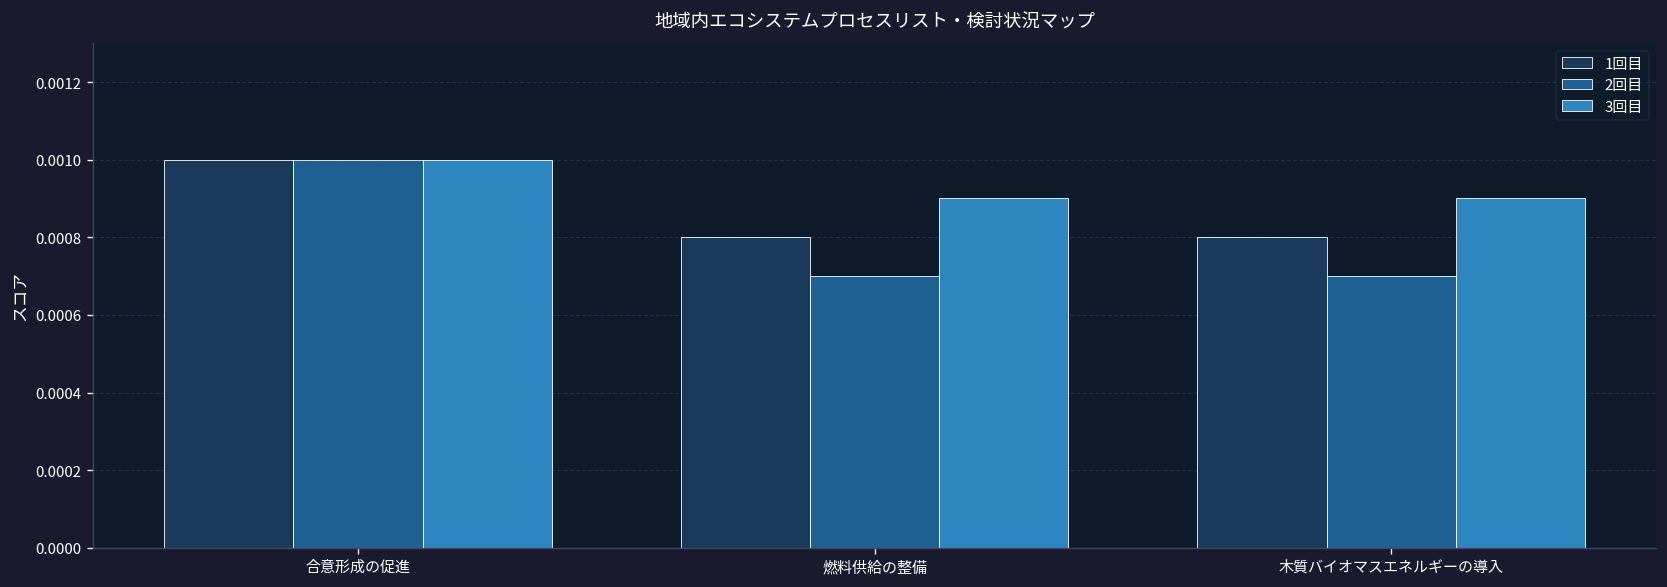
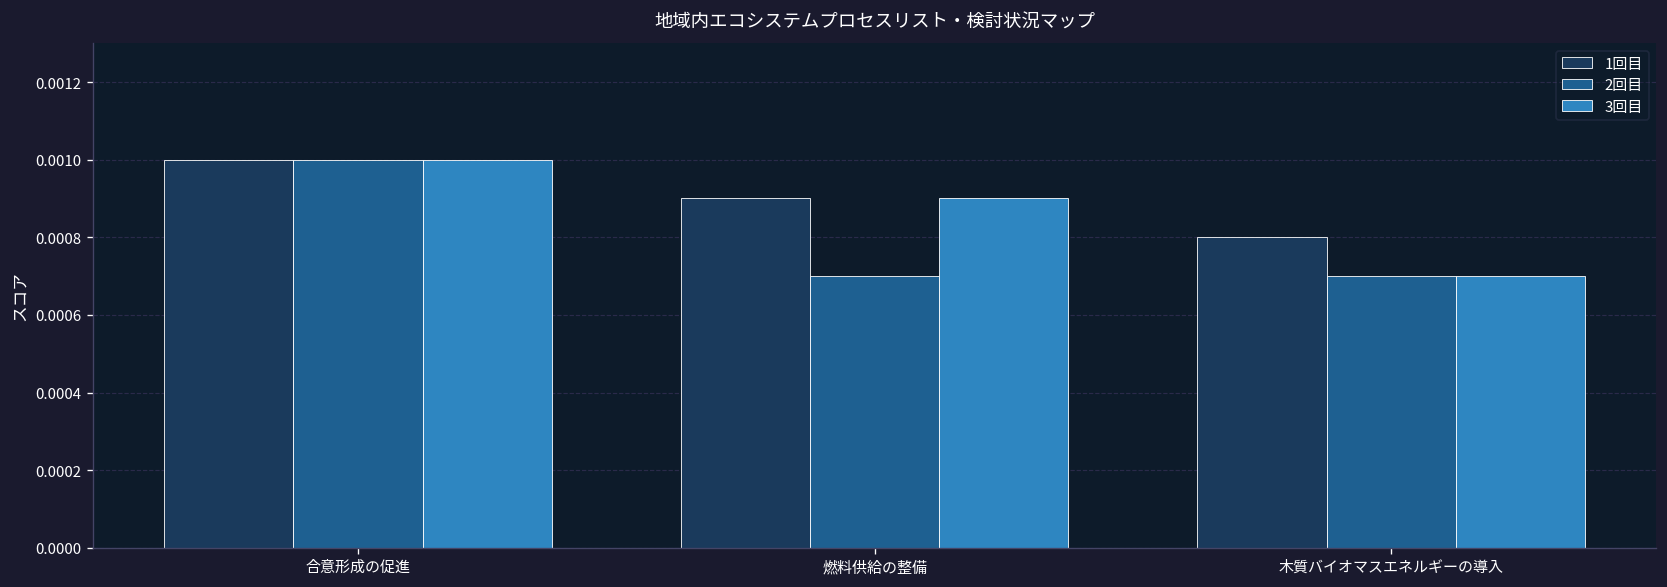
1回目, 燃料供給の整備: 0.0008 -> 0.0009
3回目, 木質バイオマスエネルギーの導入: 0.0009 -> 0.0007
